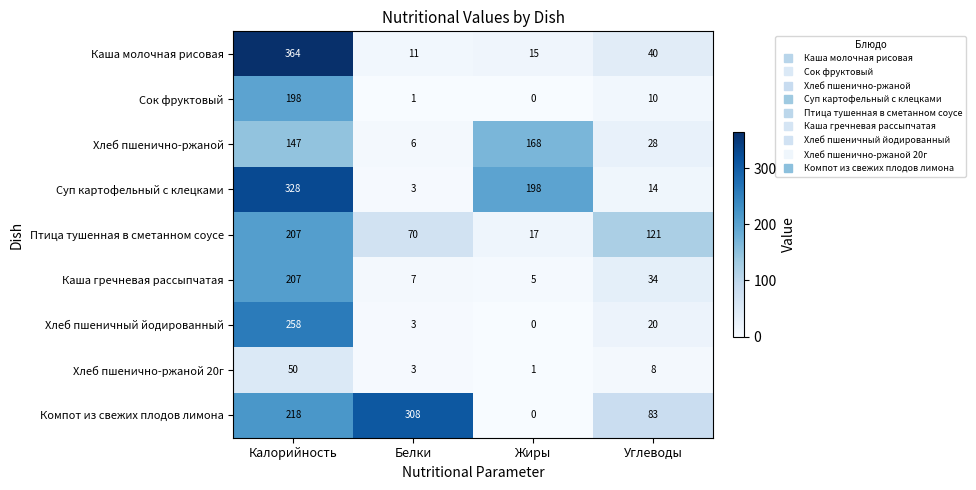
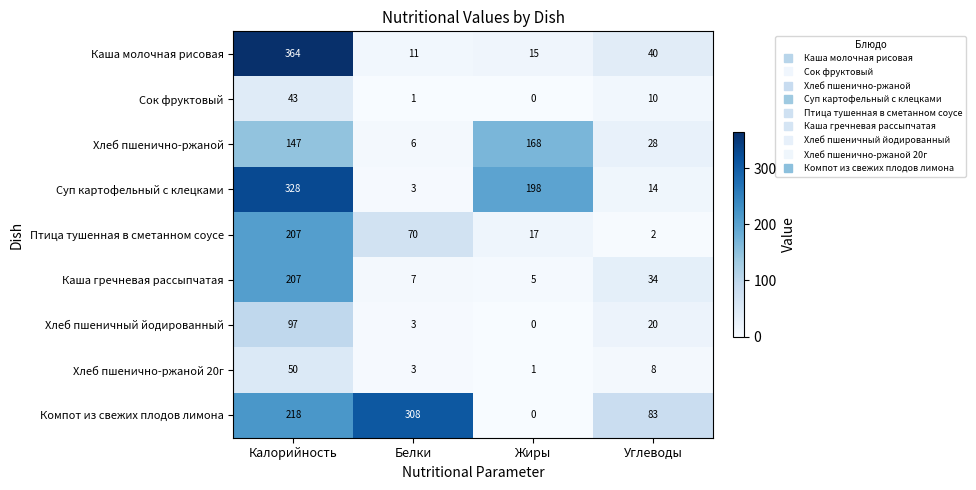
Сок фруктовый, Калорийность: 198 -> 43
Птица тушенная в сметанном соусе, Углеводы: 121 -> 2
Хлеб пшеничный йодированный, Калорийность: 258 -> 97
